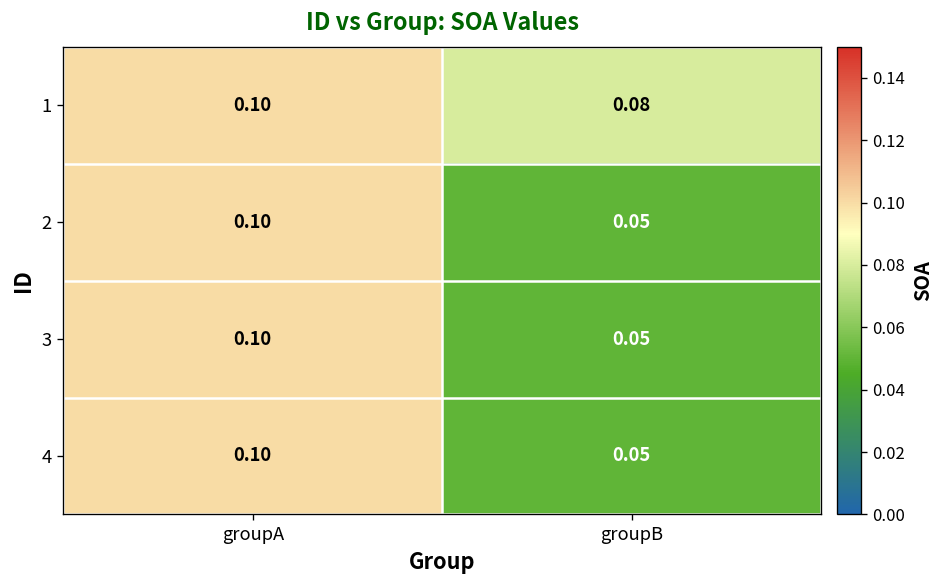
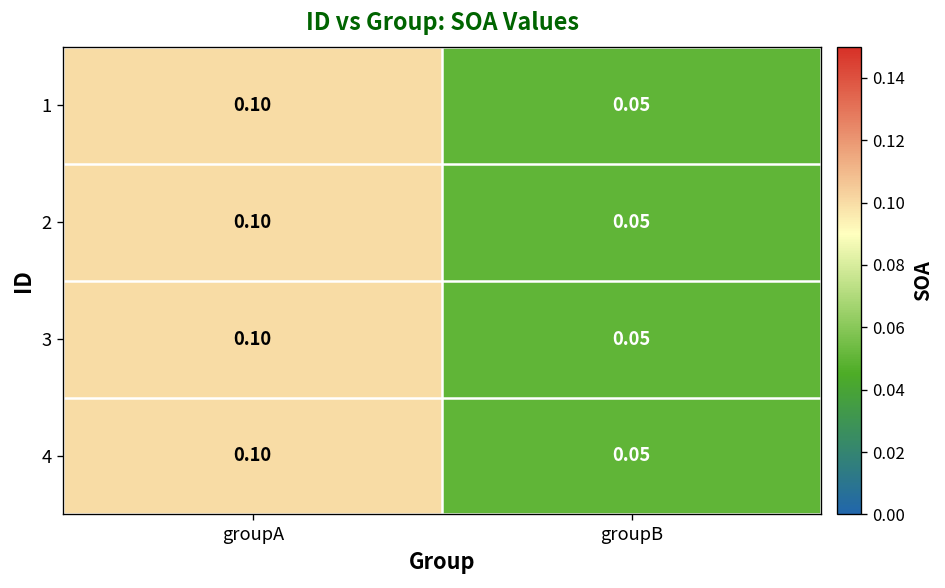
1, groupB: 0.08 -> 0.05
